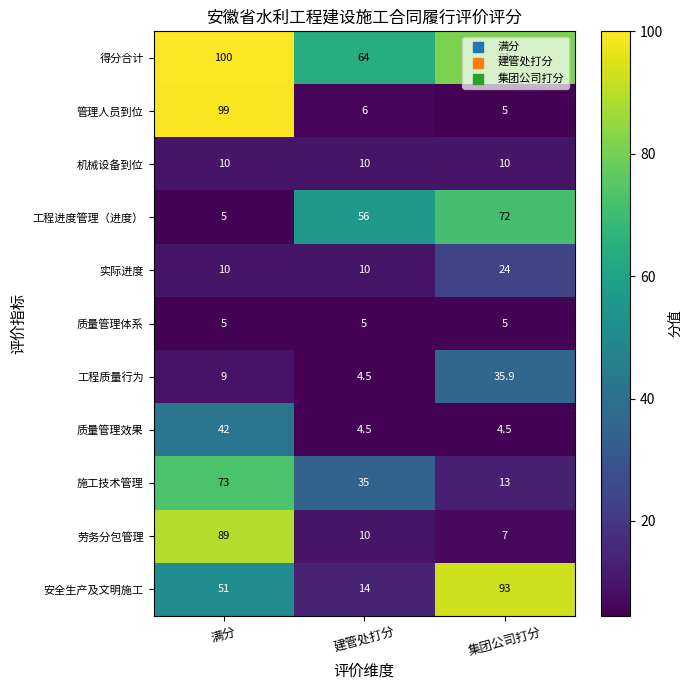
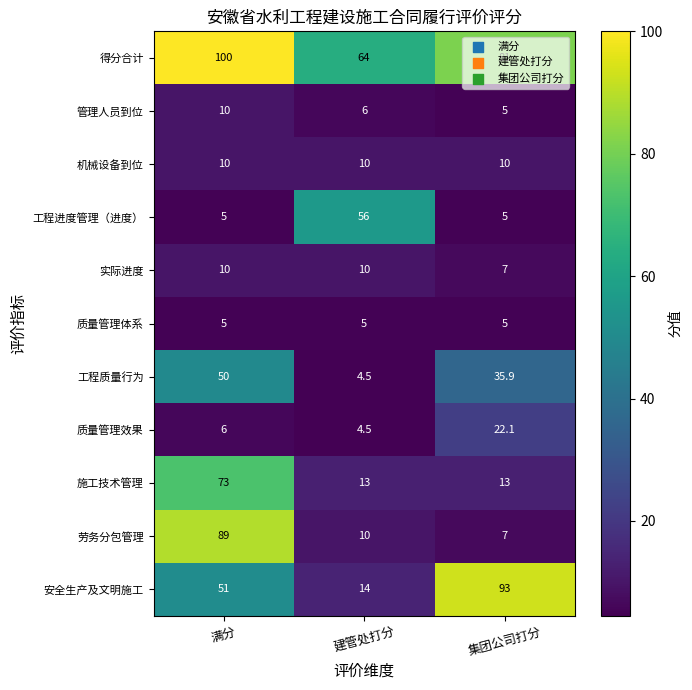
管理人员到位, 满分: 99 -> 10
工程进度管理（进度）, 集团公司打分: 72 -> 5
实际进度, 集团公司打分: 24 -> 7
工程质量行为, 满分: 9 -> 50
质量管理效果, 满分: 42 -> 6
质量管理效果, 集团公司打分: 4.5 -> 22.1
施工技术管理, 建管处打分: 35 -> 13
